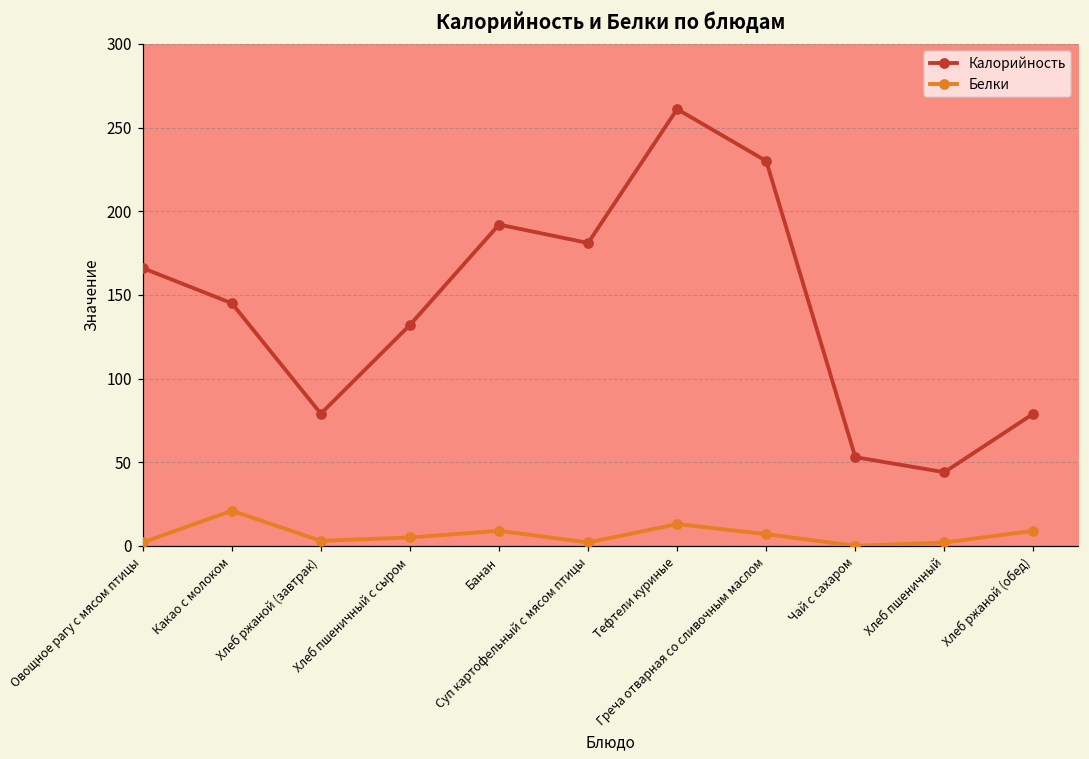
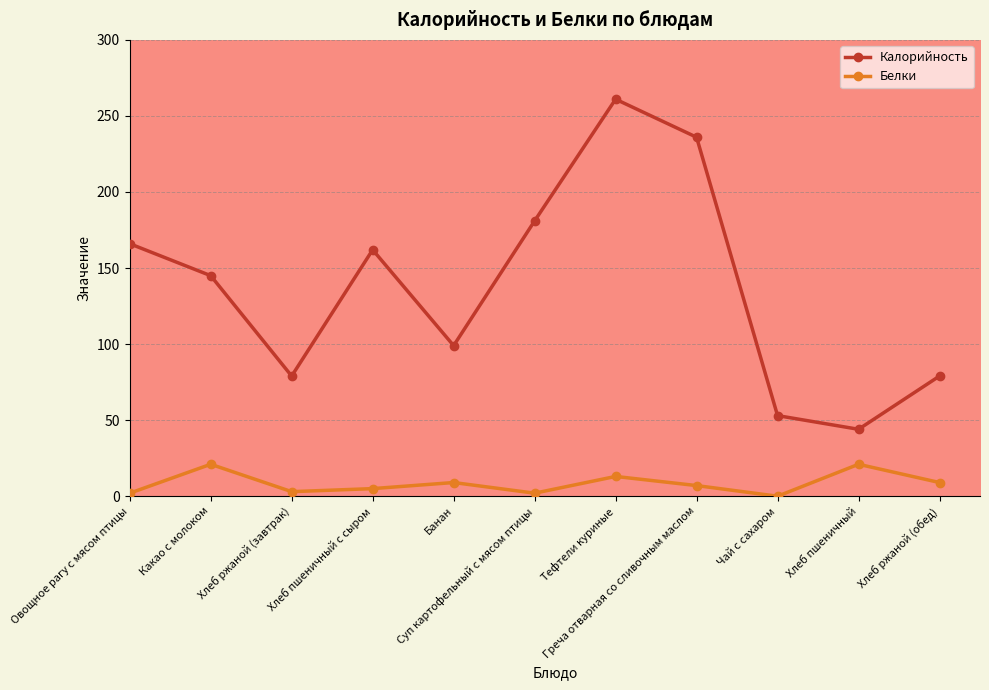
Калорийность, Хлеб пшеничный с сыром: 132 -> 162
Калорийность, Банан: 192 -> 99
Калорийность, Греча отварная со сливочным маслом: 230 -> 236
Белки, Хлеб пшеничный: 2 -> 21
